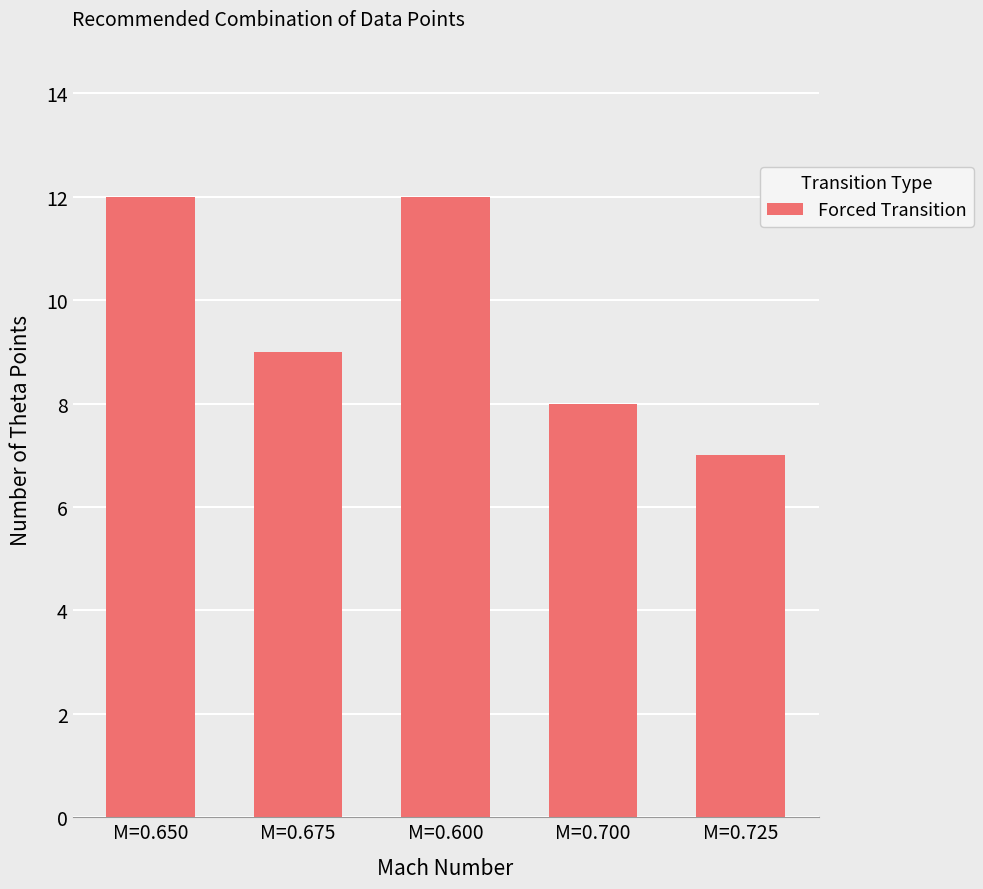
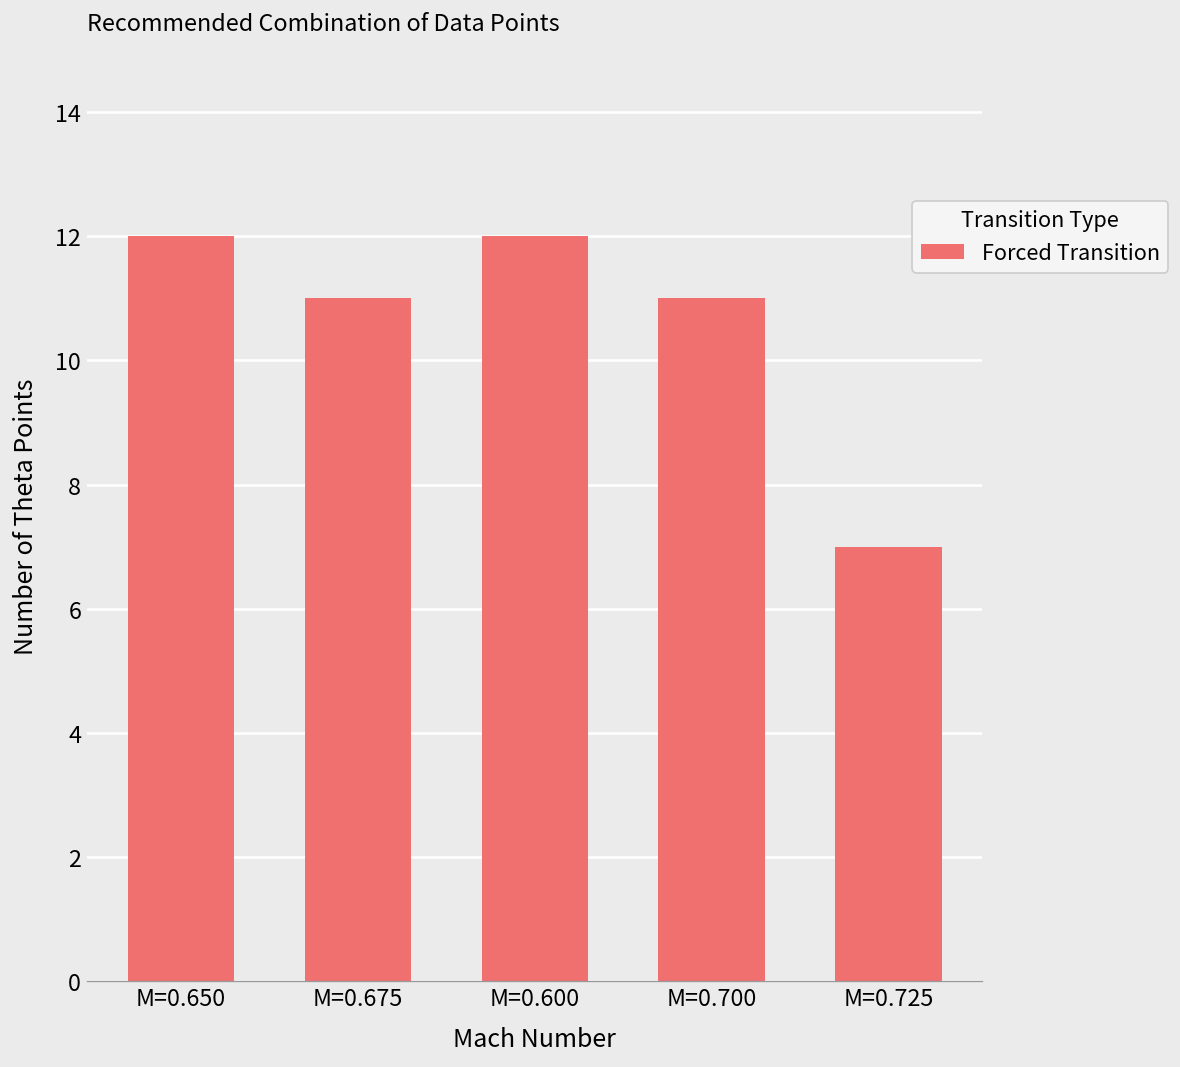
M=0.675: 9 -> 11
M=0.700: 8 -> 11
